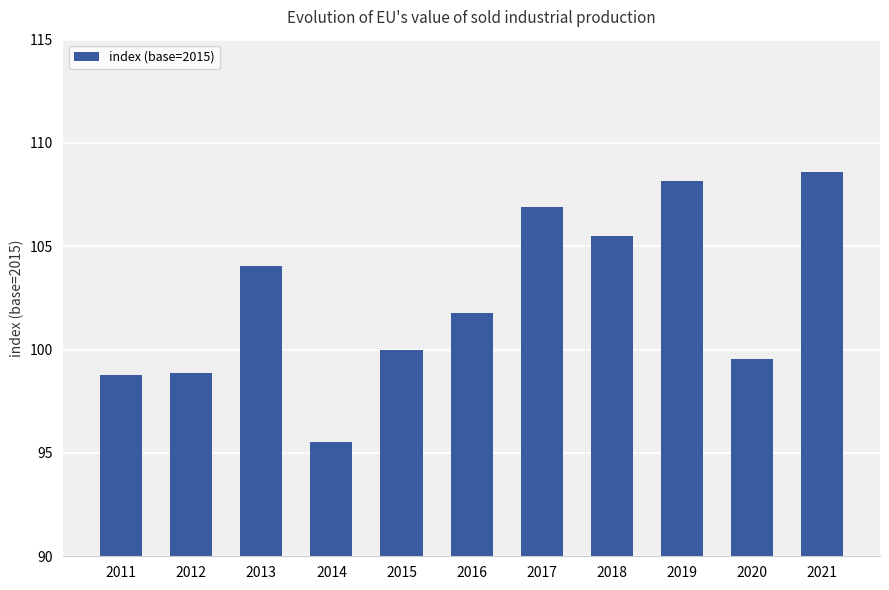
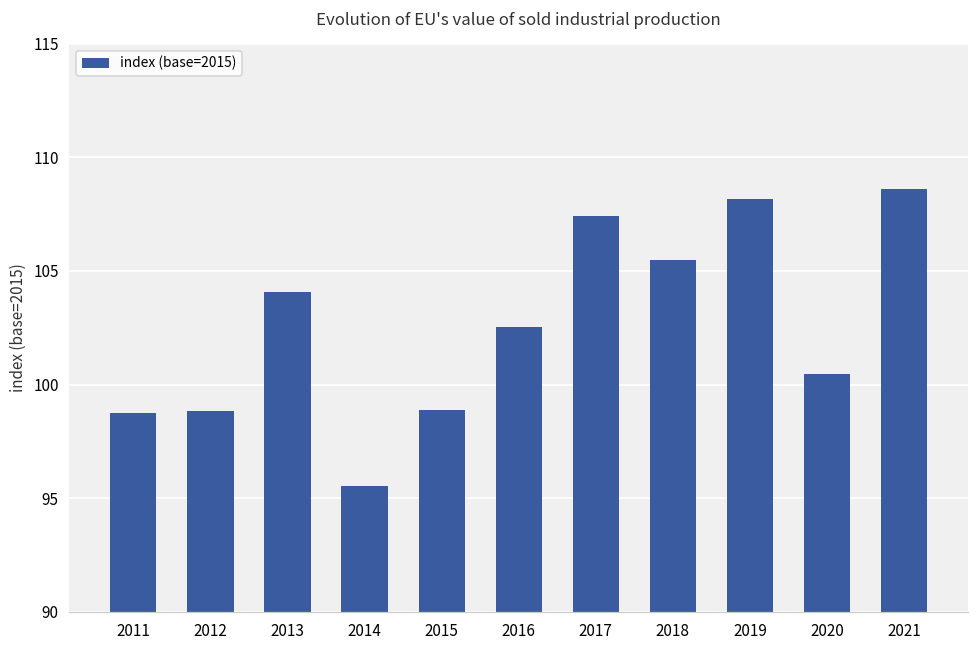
2015: 100.0 -> 98.9
2016: 101.8 -> 102.5
2017: 106.9 -> 107.4
2020: 99.6 -> 100.5
